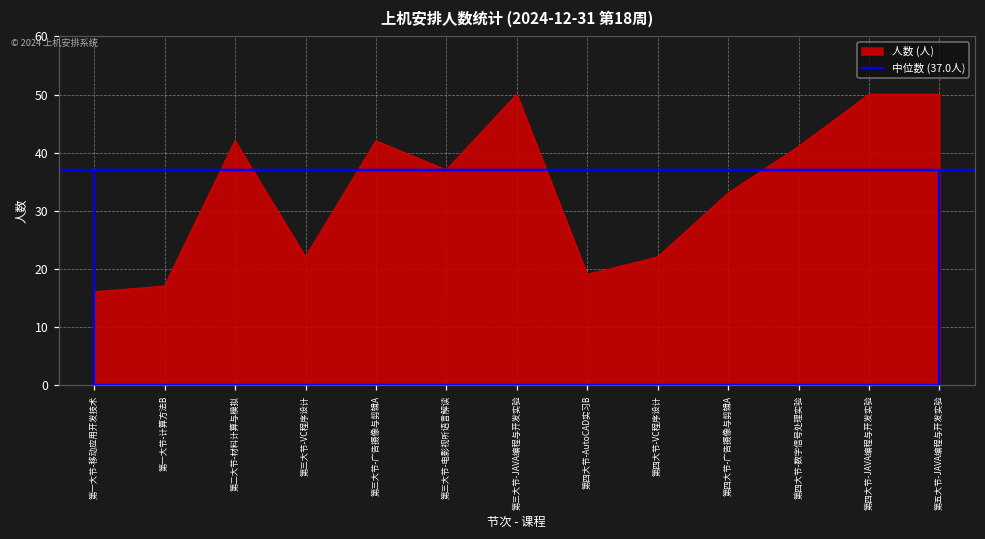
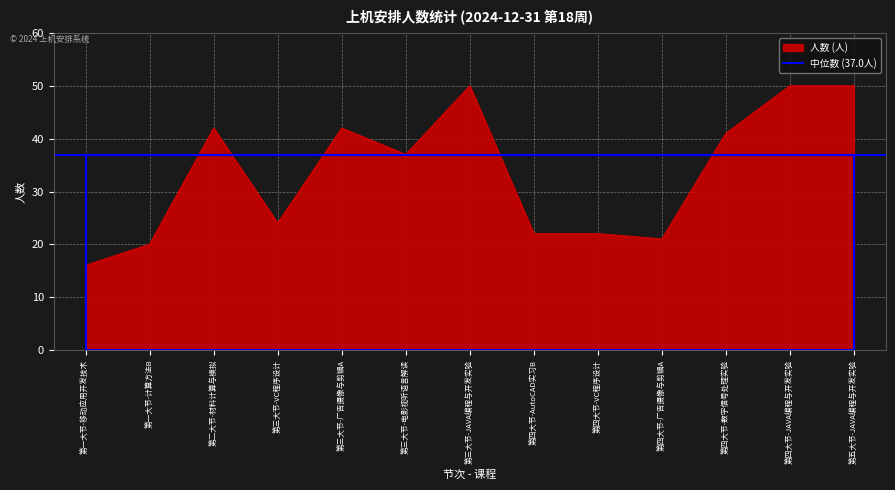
第一大节-计算方法B: 17 -> 20
第三大节-VC程序设计: 22 -> 24
第四大节-AutoCAD实习B: 19 -> 22
第四大节-广告摄像与剪辑A: 33 -> 21
